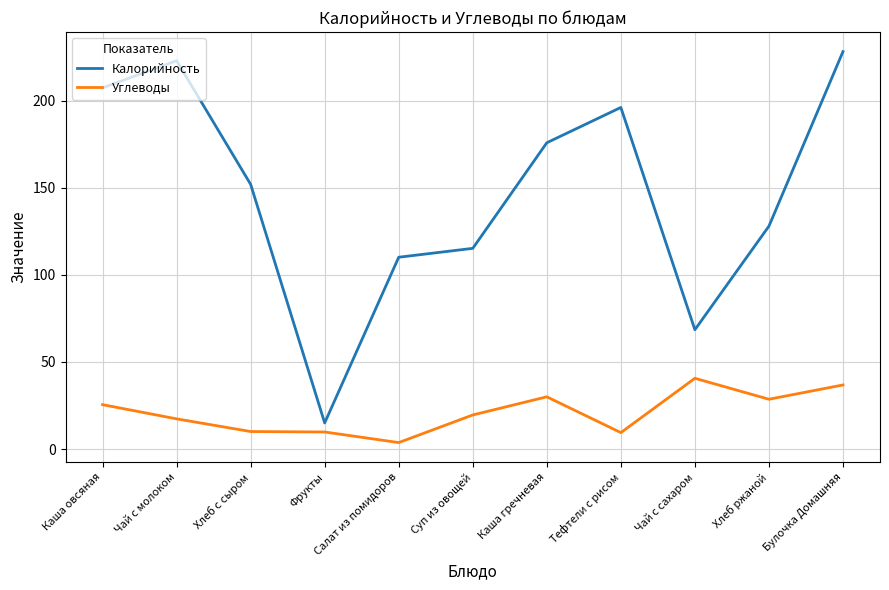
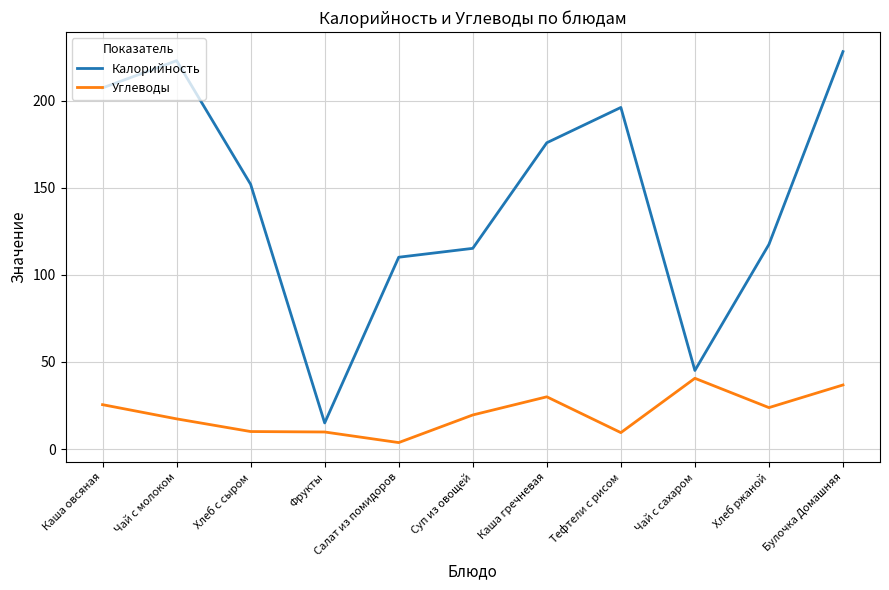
Калорийность, Чай с сахаром: 69 -> 45
Калорийность, Хлеб ржаной: 128 -> 118
Углеводы, Хлеб ржаной: 29 -> 24
